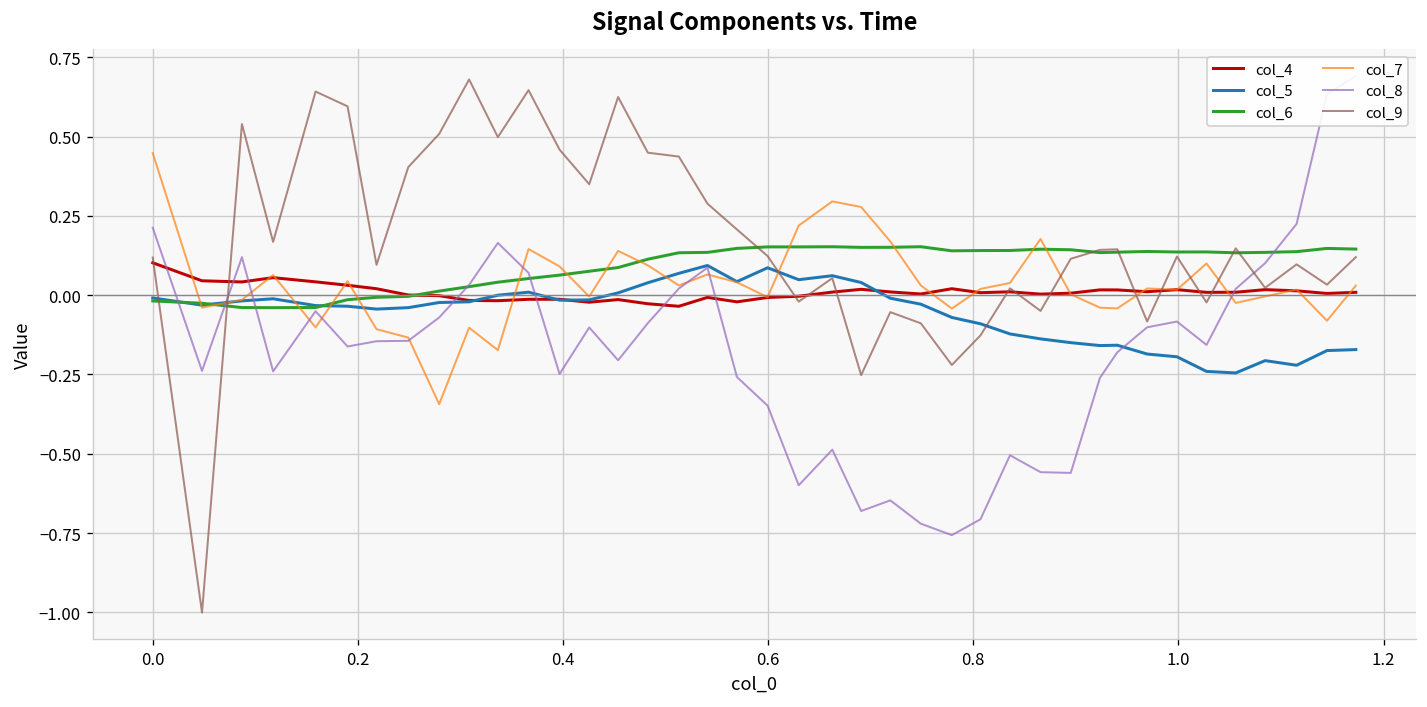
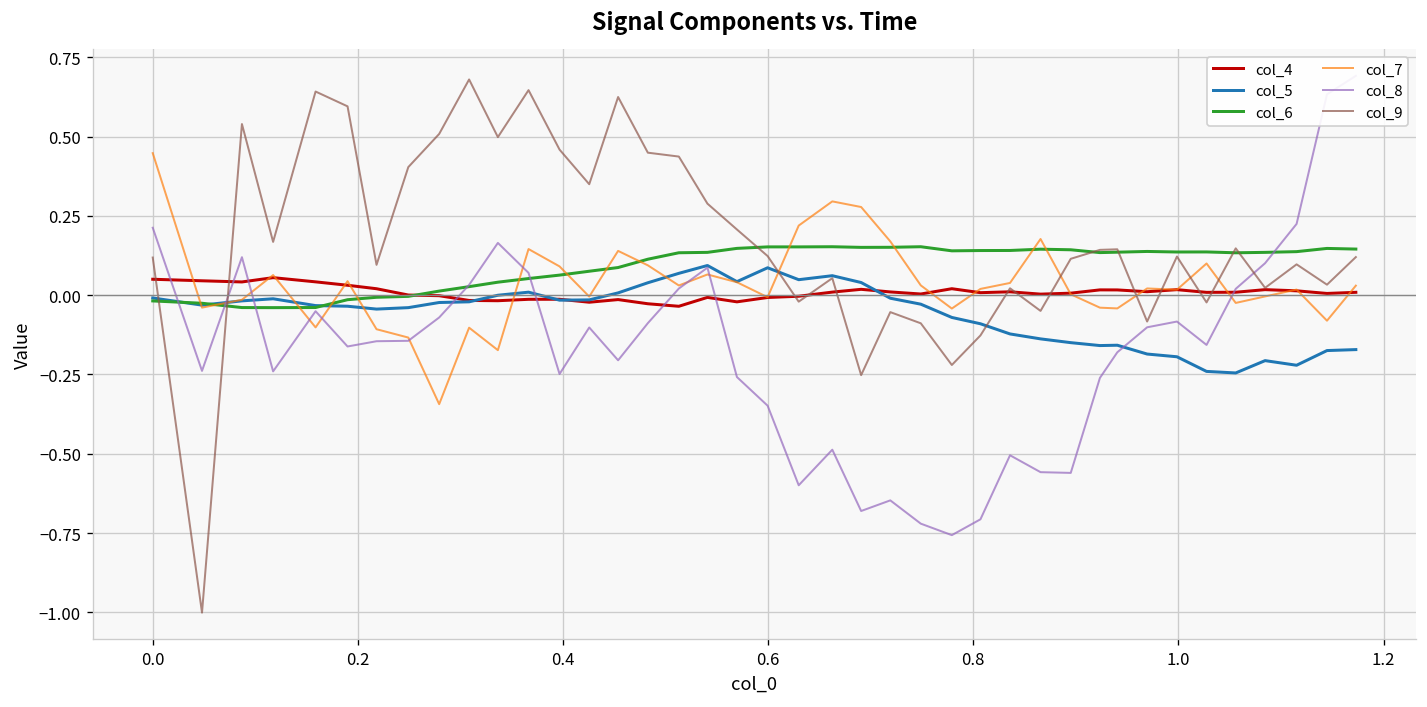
col_4, 0.0: 0.10 -> 0.05
